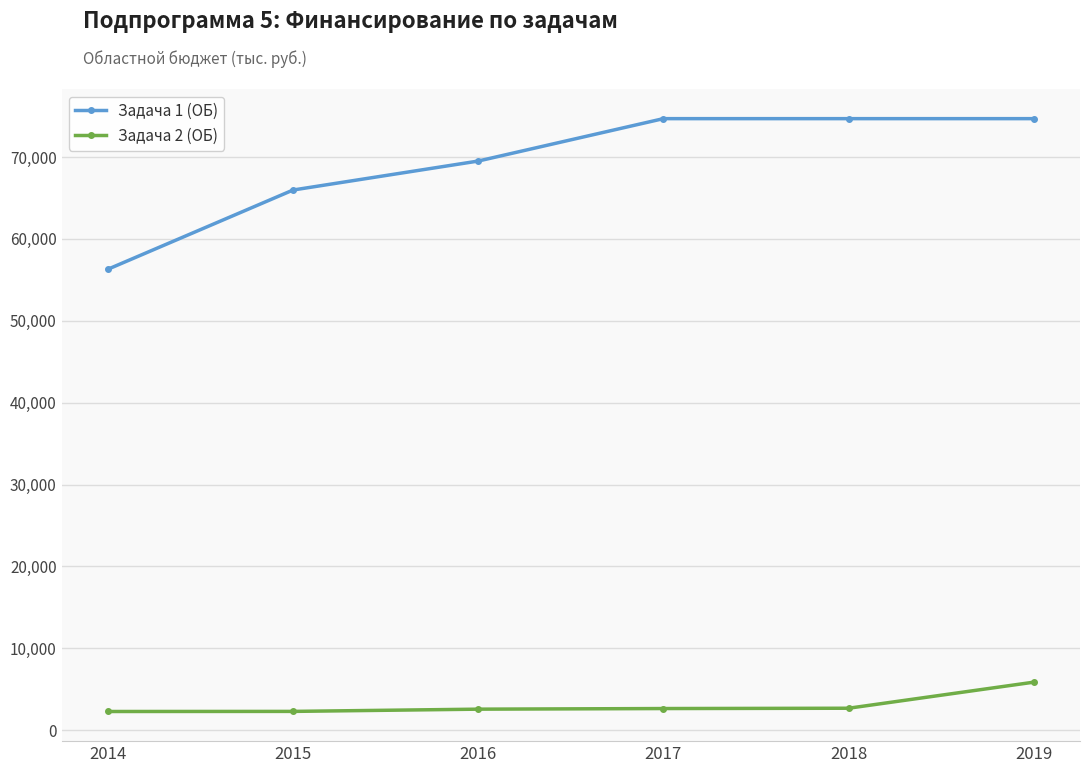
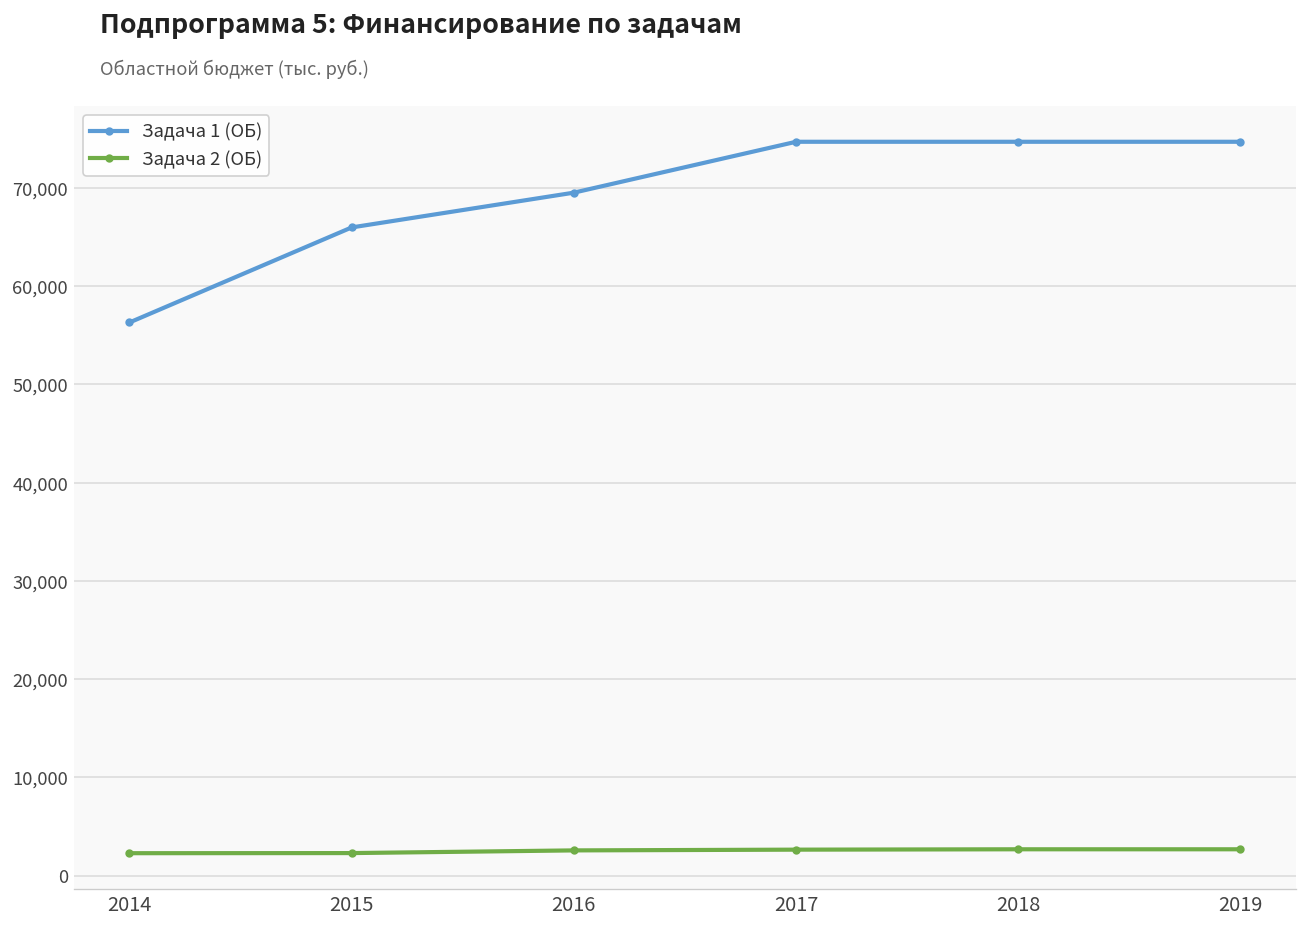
Задача 2 (ОБ), 2019: 6,000 -> 3,000
